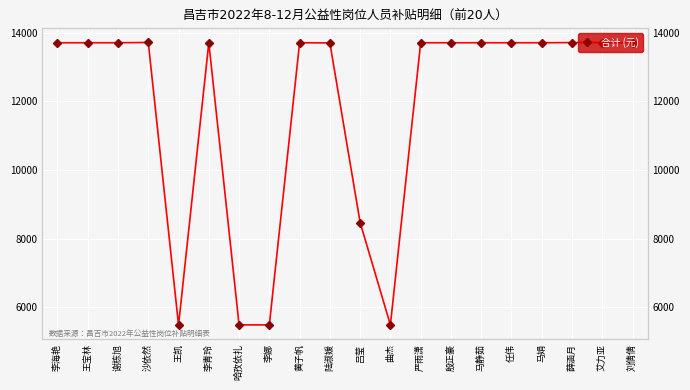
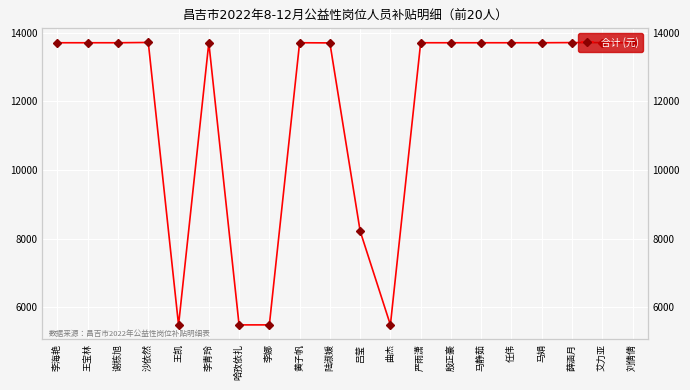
吕莹: 8500 -> 8200
